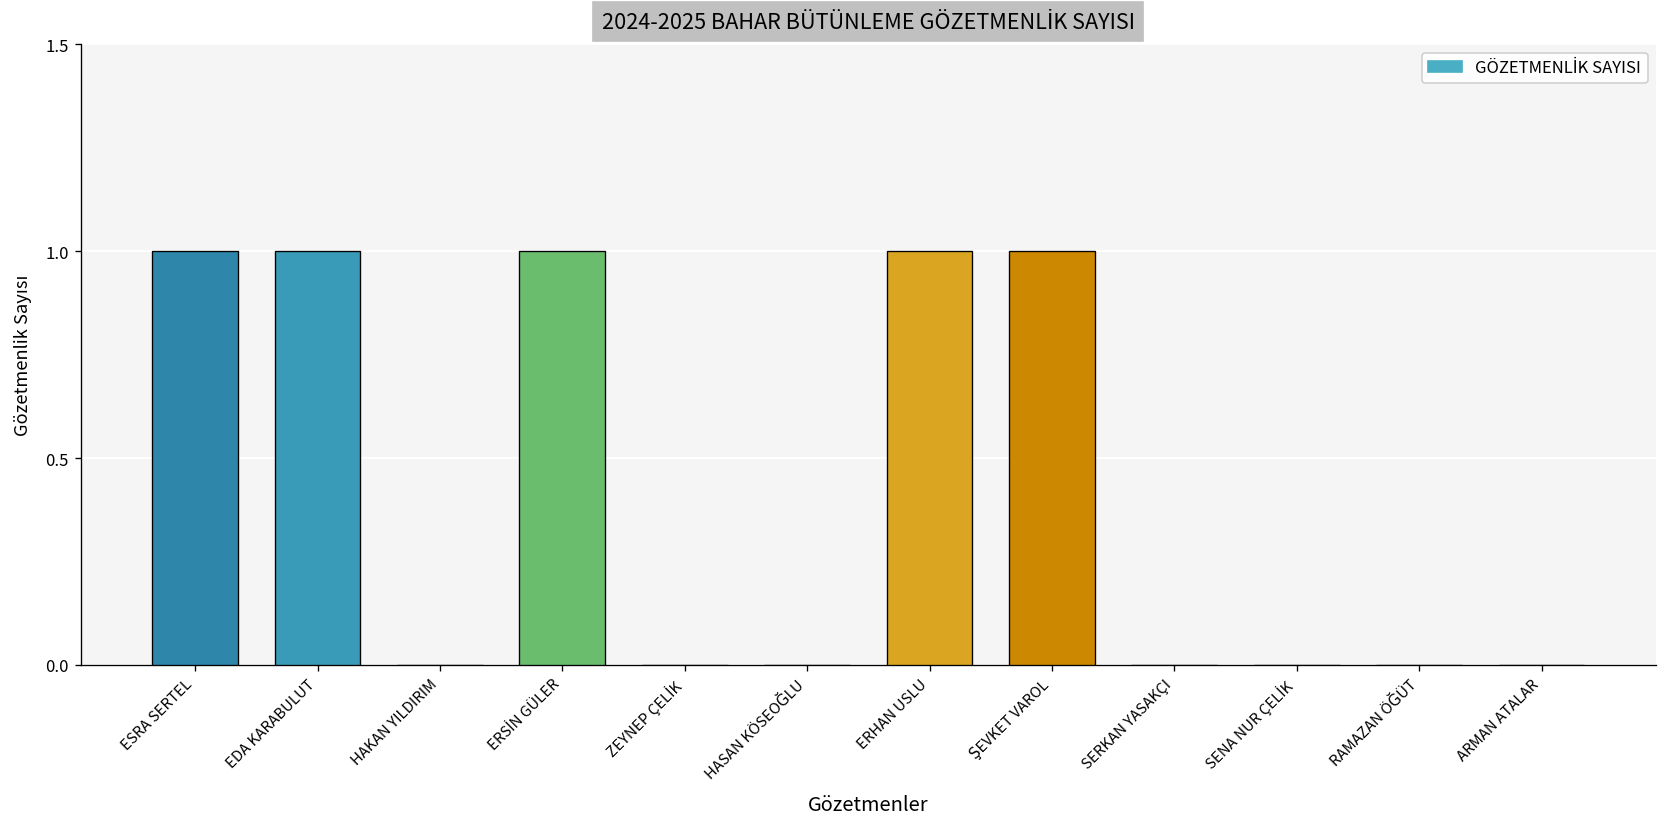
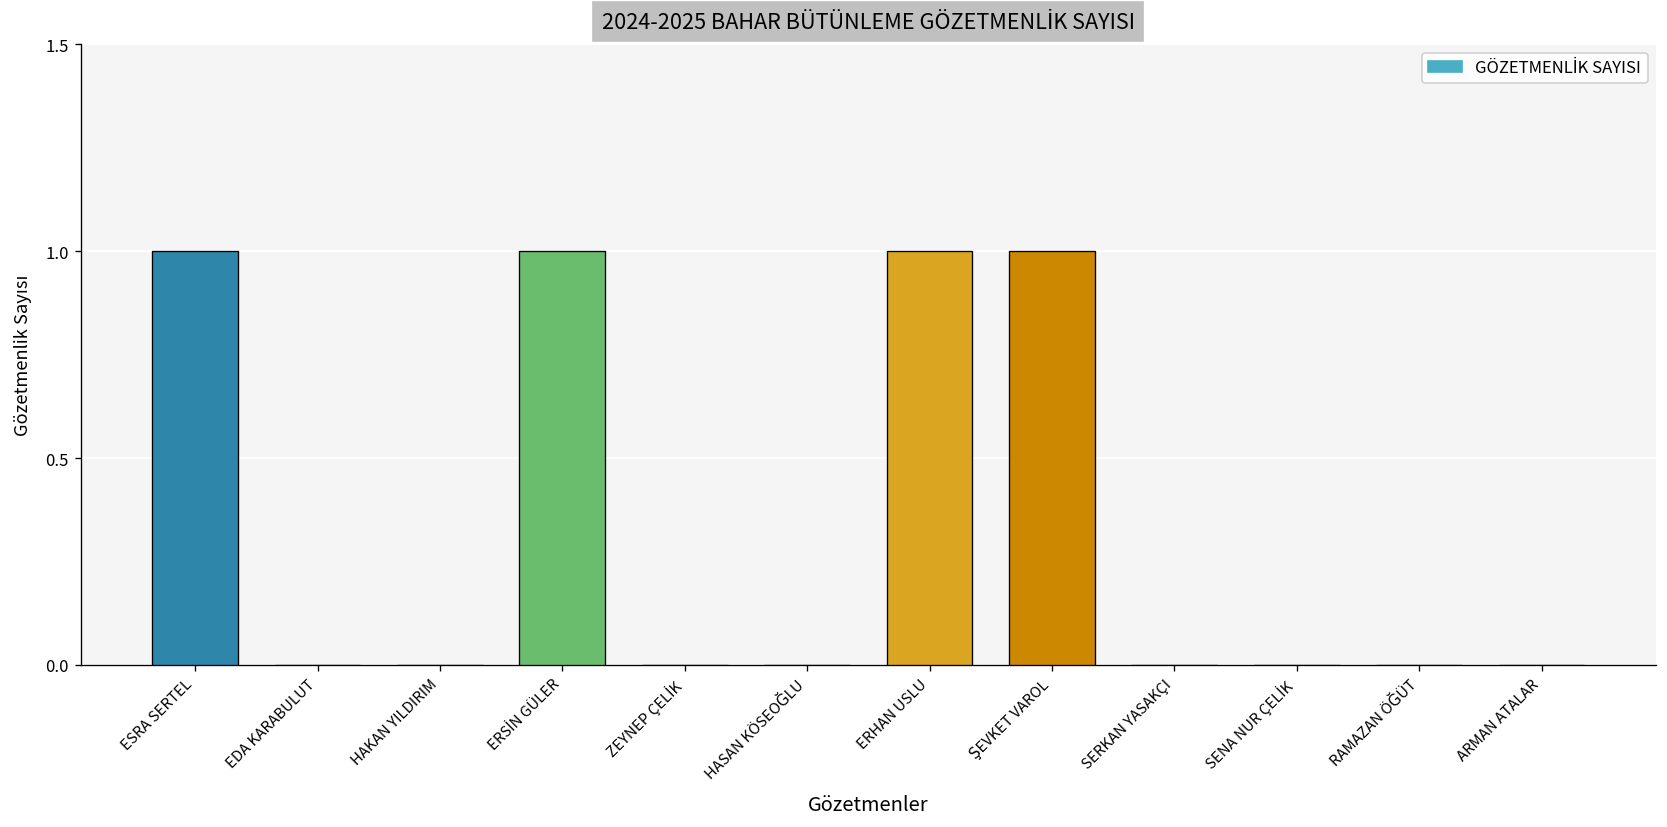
EDA KARABULUT: 1 -> 0
